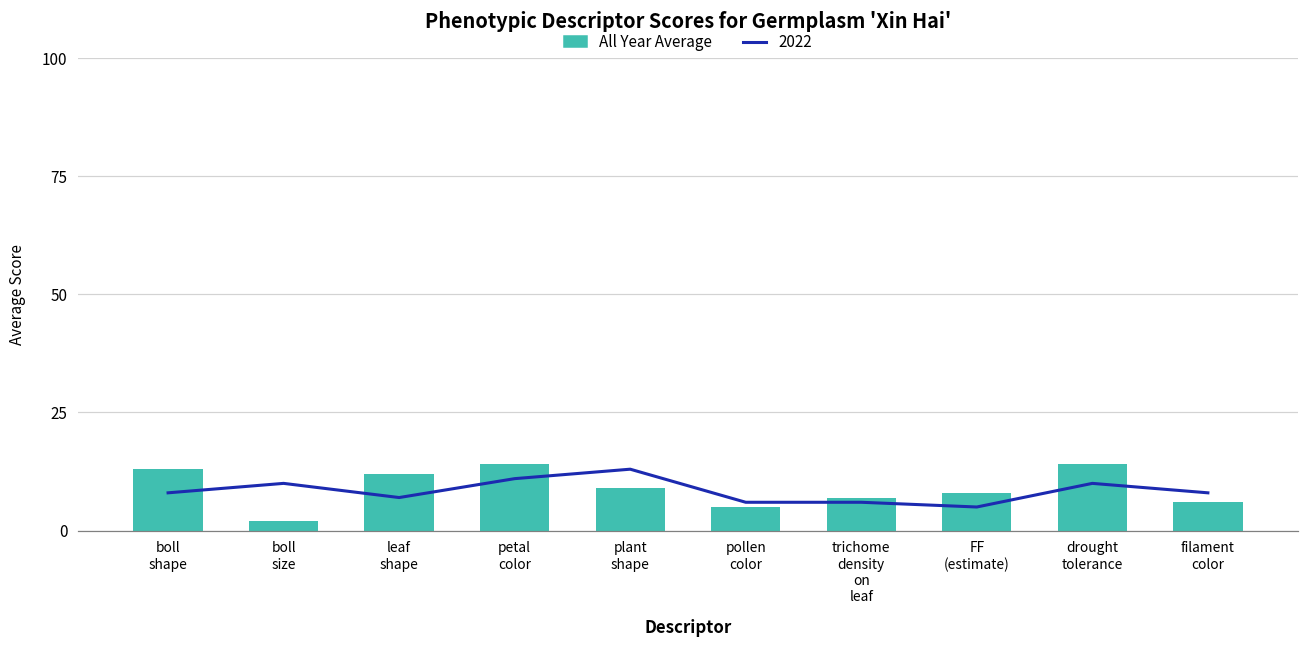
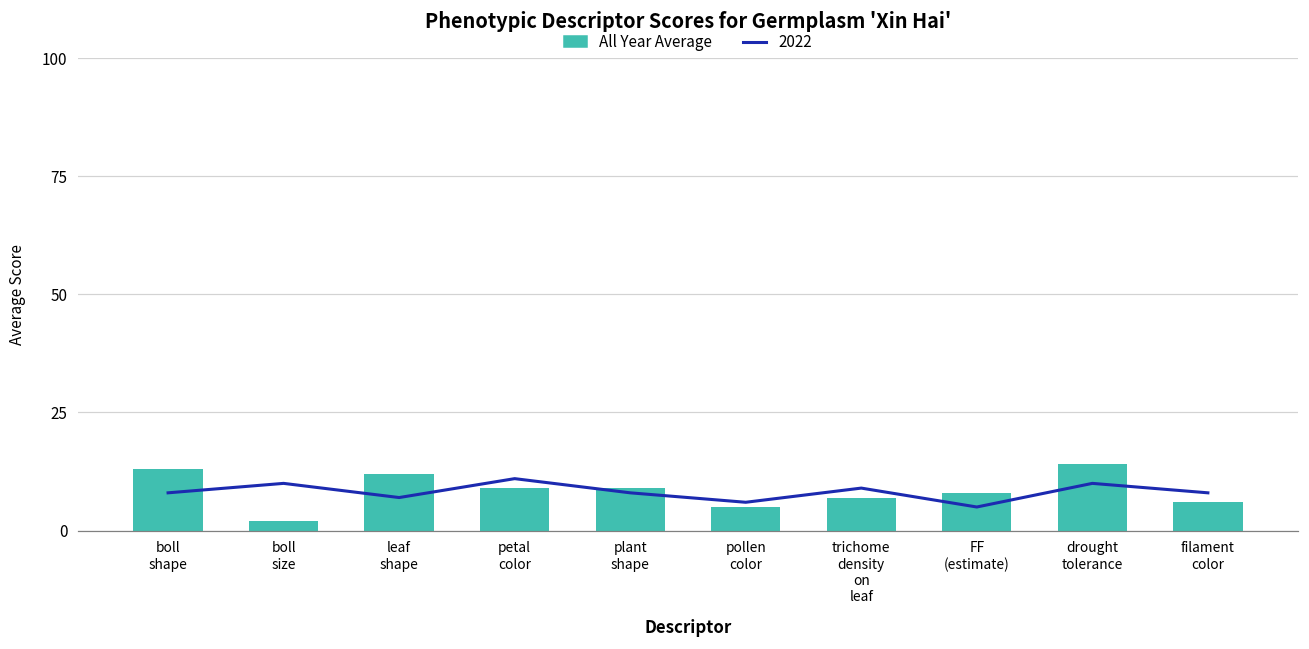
All Year Average, petal color: 14 -> 9
2022, plant shape: 13 -> 8
2022, trichome density on leaf: 6 -> 9
